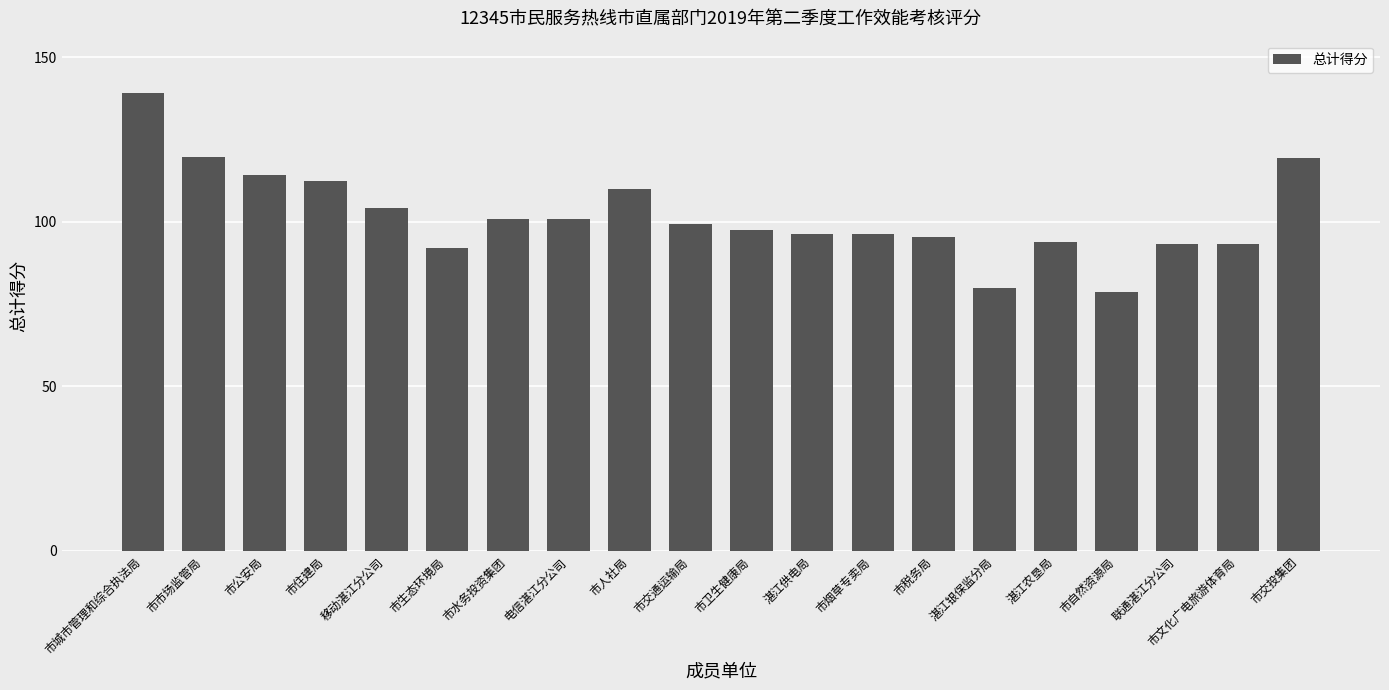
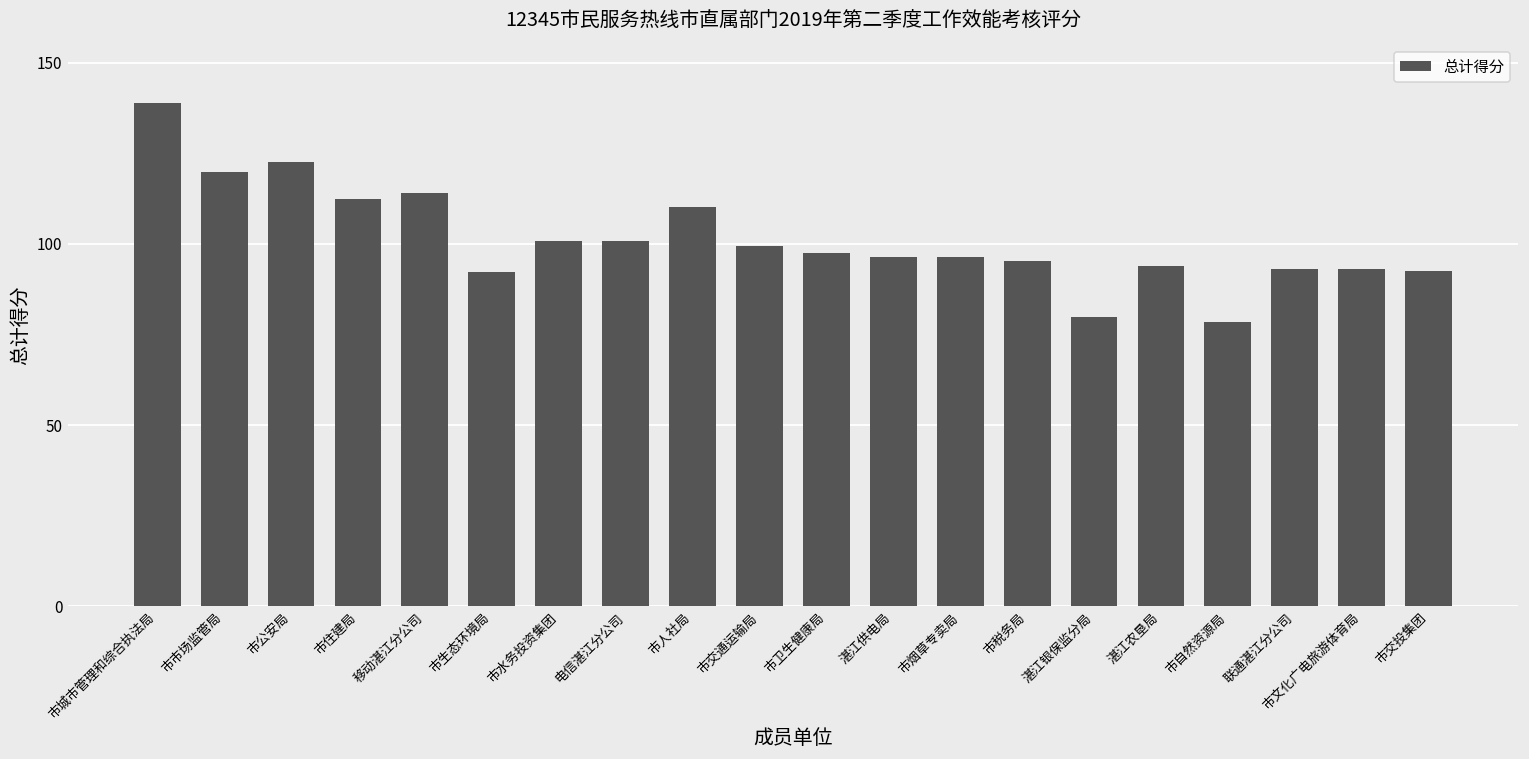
市公安局: 114 -> 123
移动湛江分公司: 104 -> 114
市交投集团: 119 -> 93
